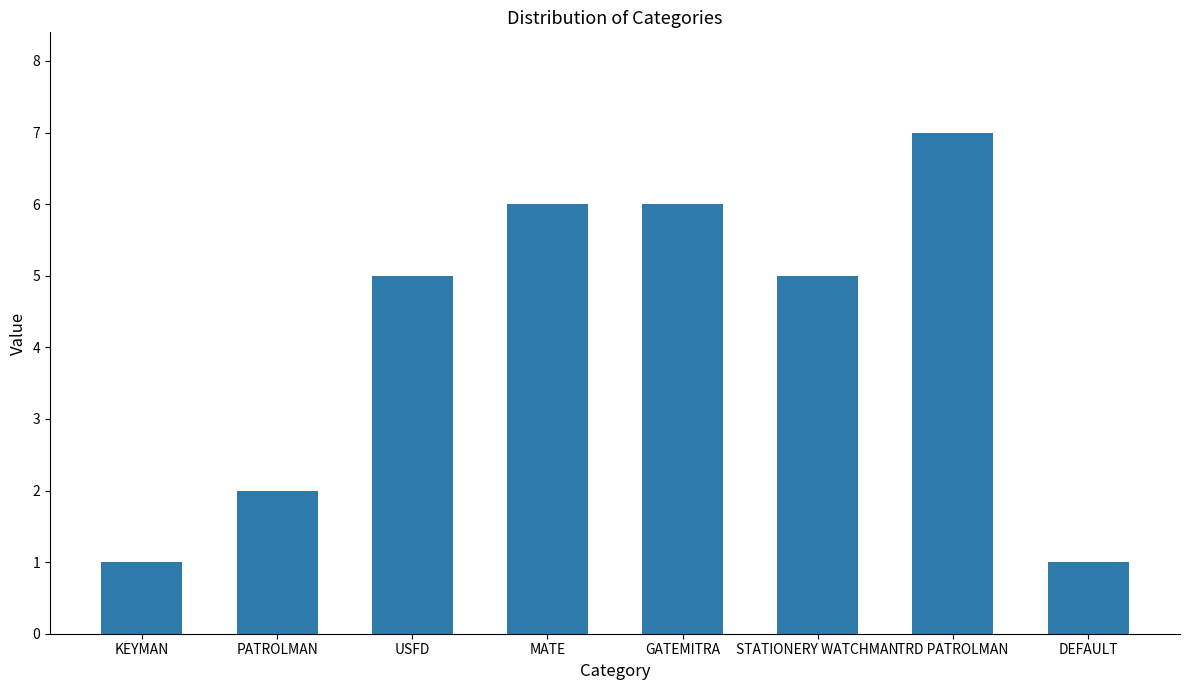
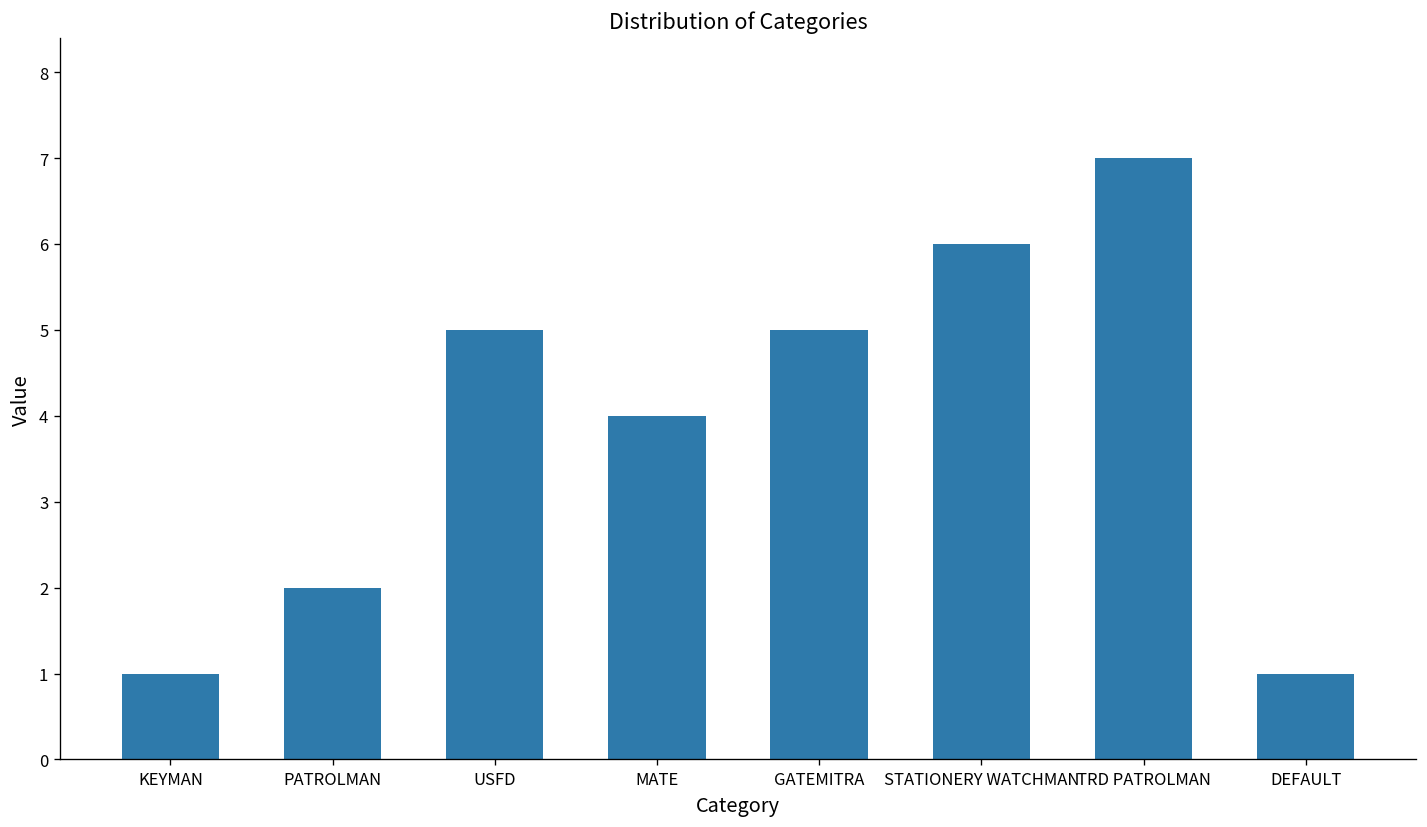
MATE: 6 -> 4
GATEMITRA: 6 -> 5
STATIONERY WATCHMAN: 5 -> 6
